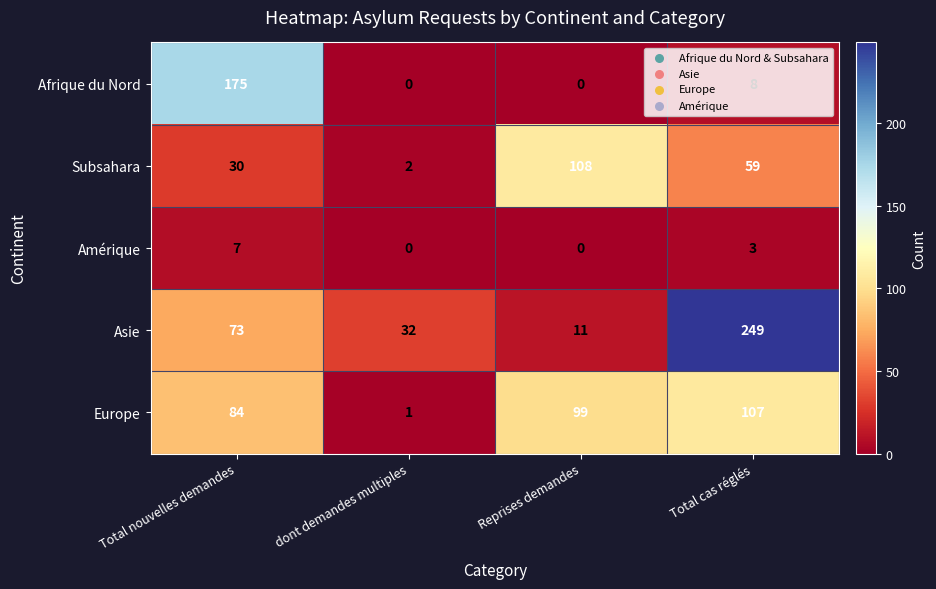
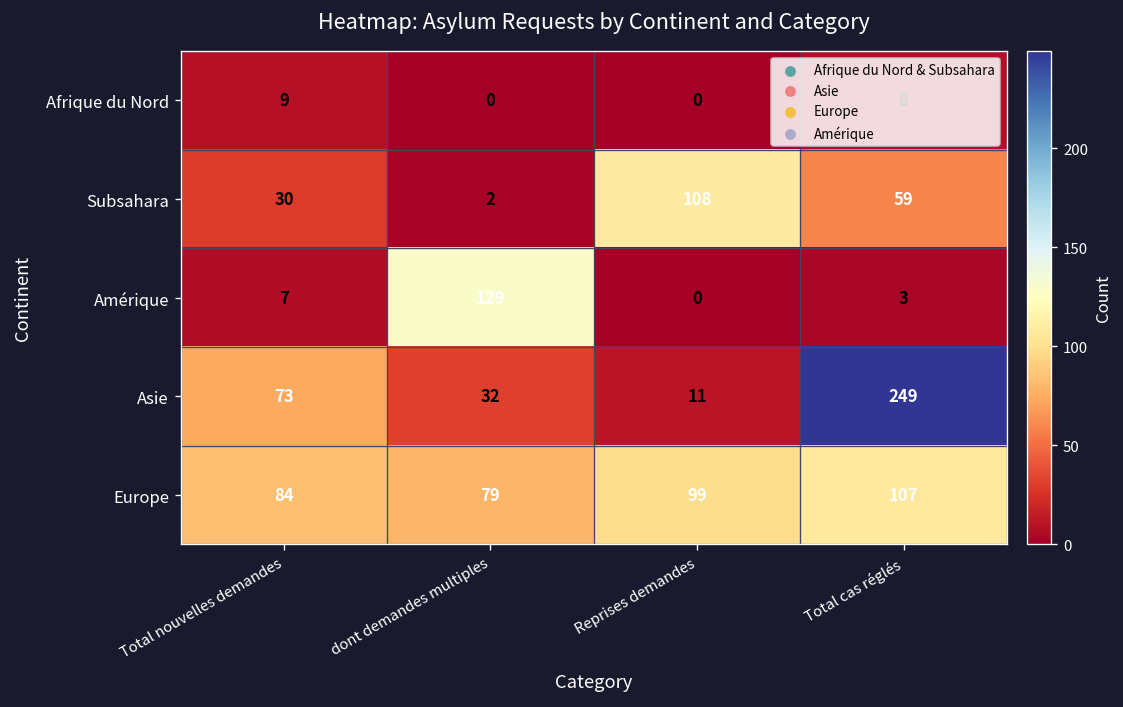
Afrique du Nord, Total nouvelles demandes: 175 -> 9
Amérique, dont demandes multiples: 0 -> 129
Europe, dont demandes multiples: 1 -> 79
